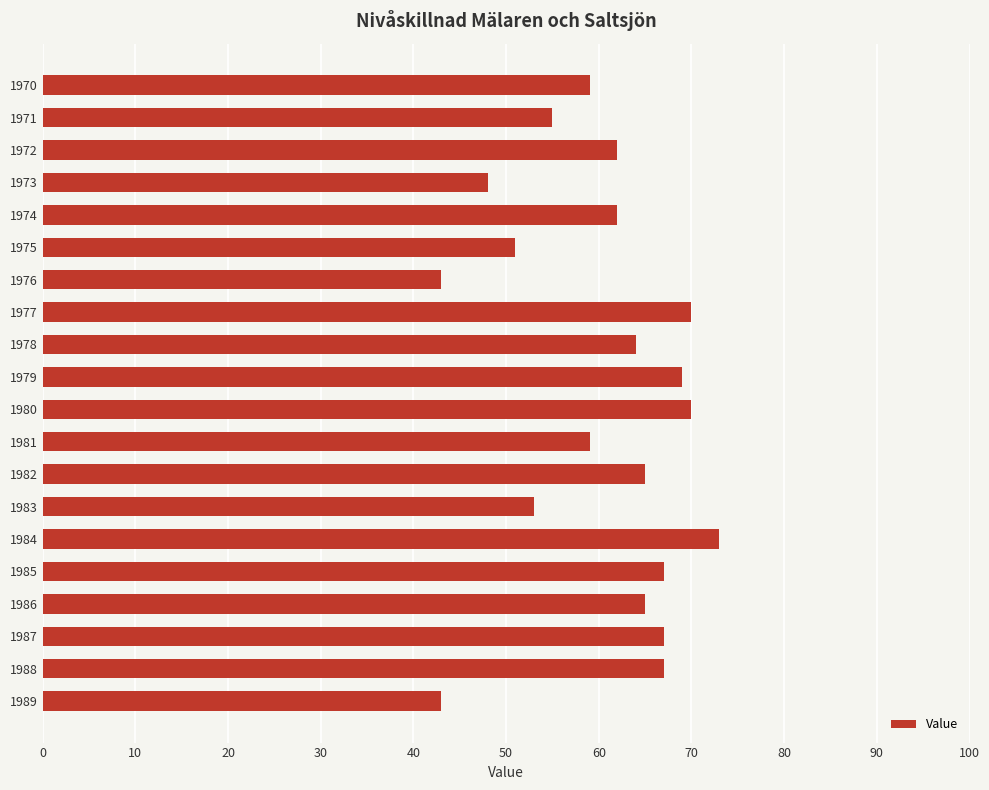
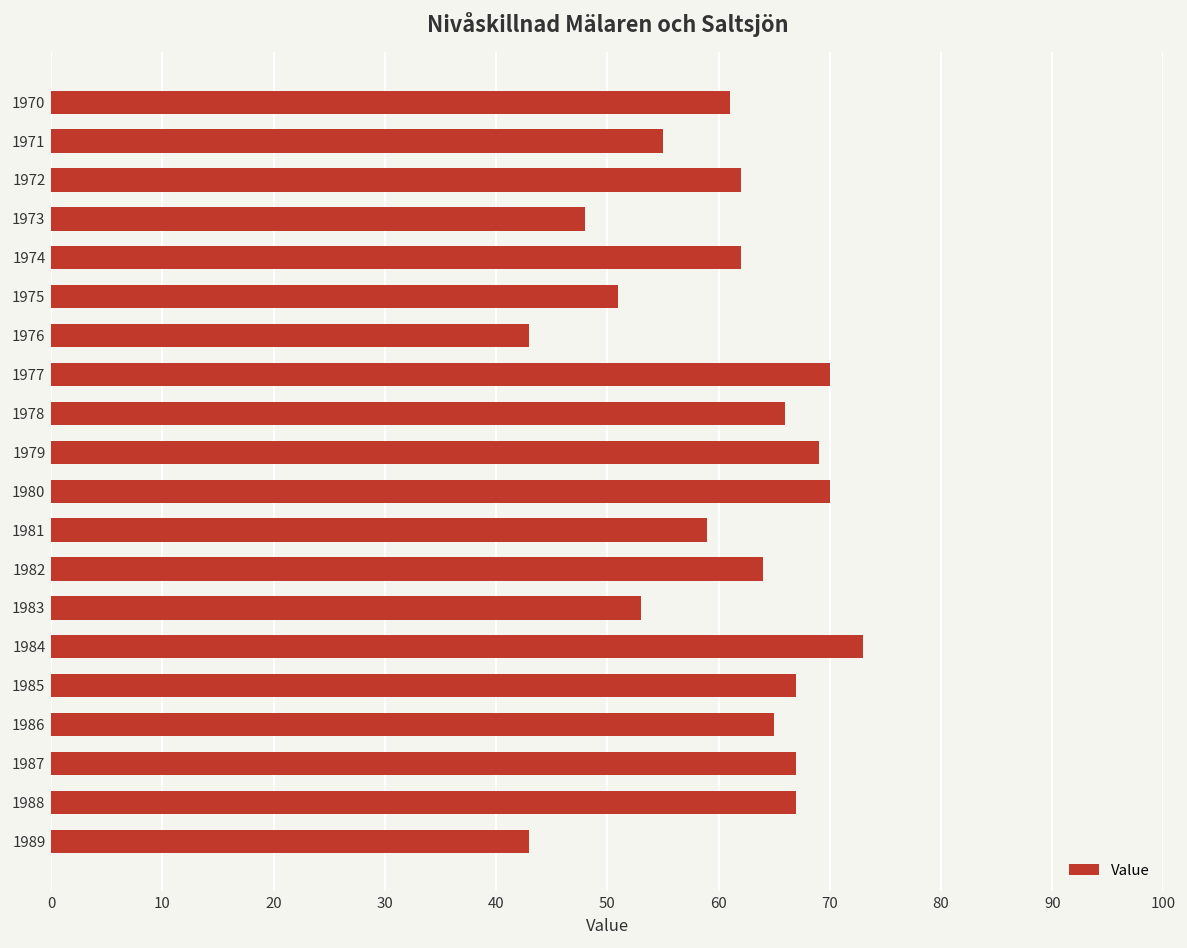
1970: 59 -> 61
1978: 64 -> 66
1982: 65 -> 64
